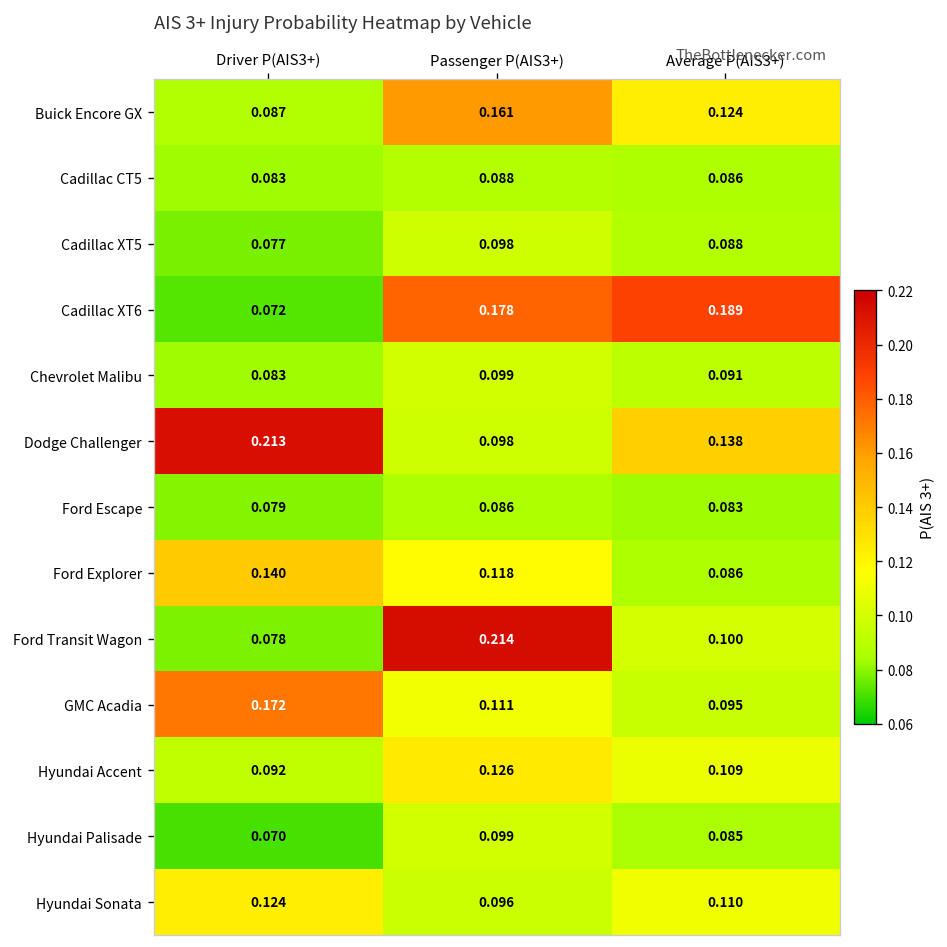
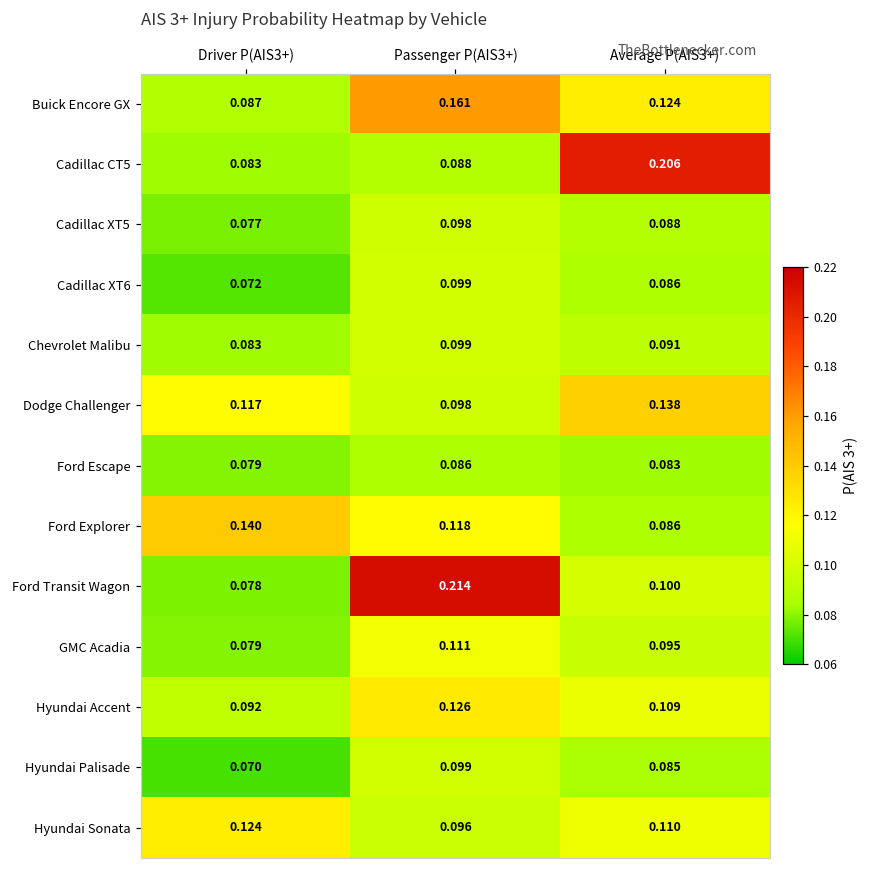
Cadillac CT5, Average P(AIS3+): 0.086 -> 0.206
Cadillac XT6, Passenger P(AIS3+): 0.178 -> 0.099
Cadillac XT6, Average P(AIS3+): 0.189 -> 0.086
Dodge Challenger, Driver P(AIS3+): 0.213 -> 0.117
GMC Acadia, Driver P(AIS3+): 0.172 -> 0.079
